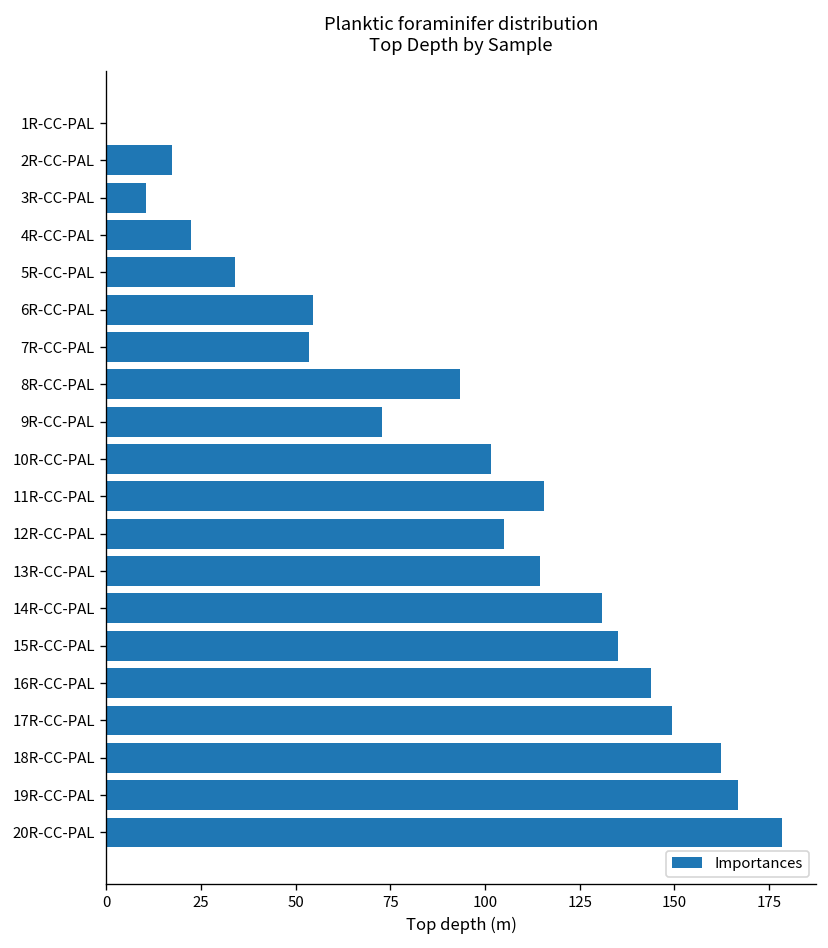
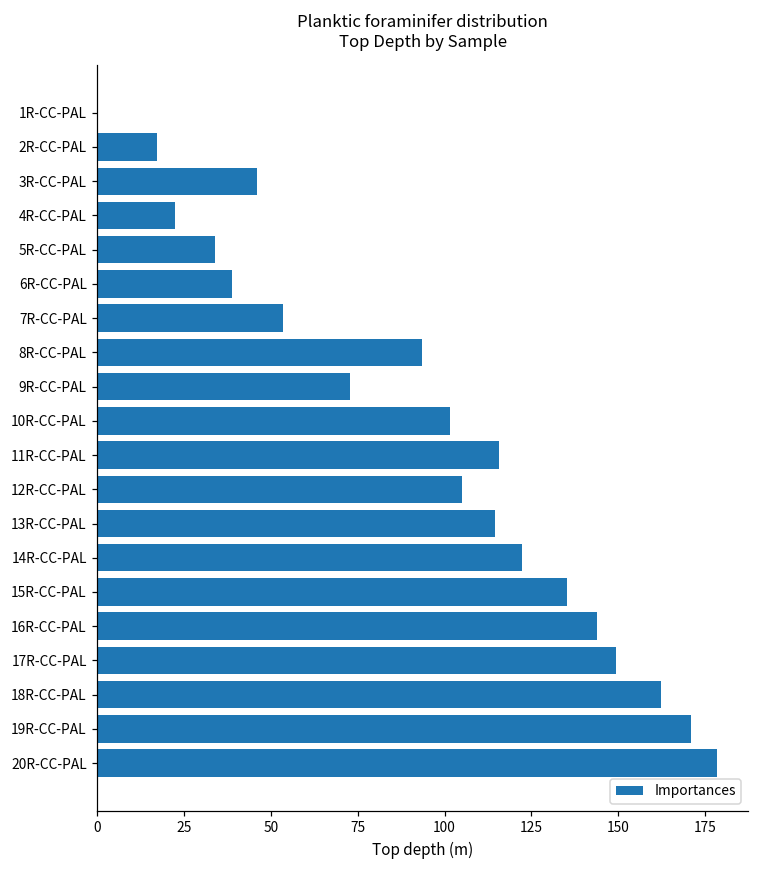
3R-CC-PAL: 10 -> 46
6R-CC-PAL: 55 -> 39
14R-CC-PAL: 131 -> 122
19R-CC-PAL: 167 -> 171
